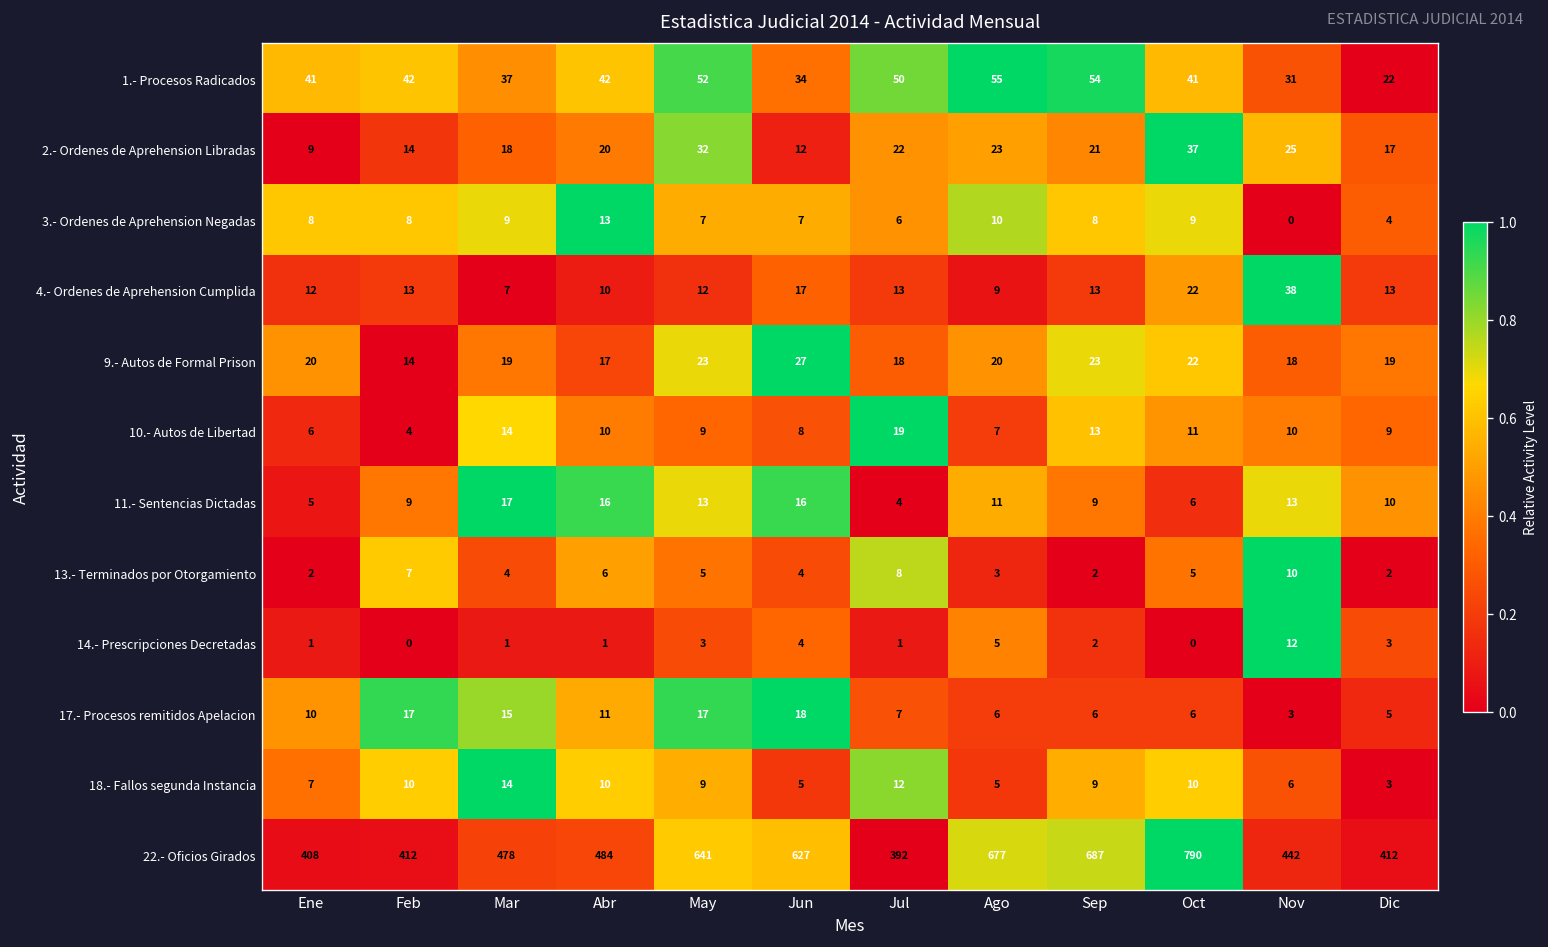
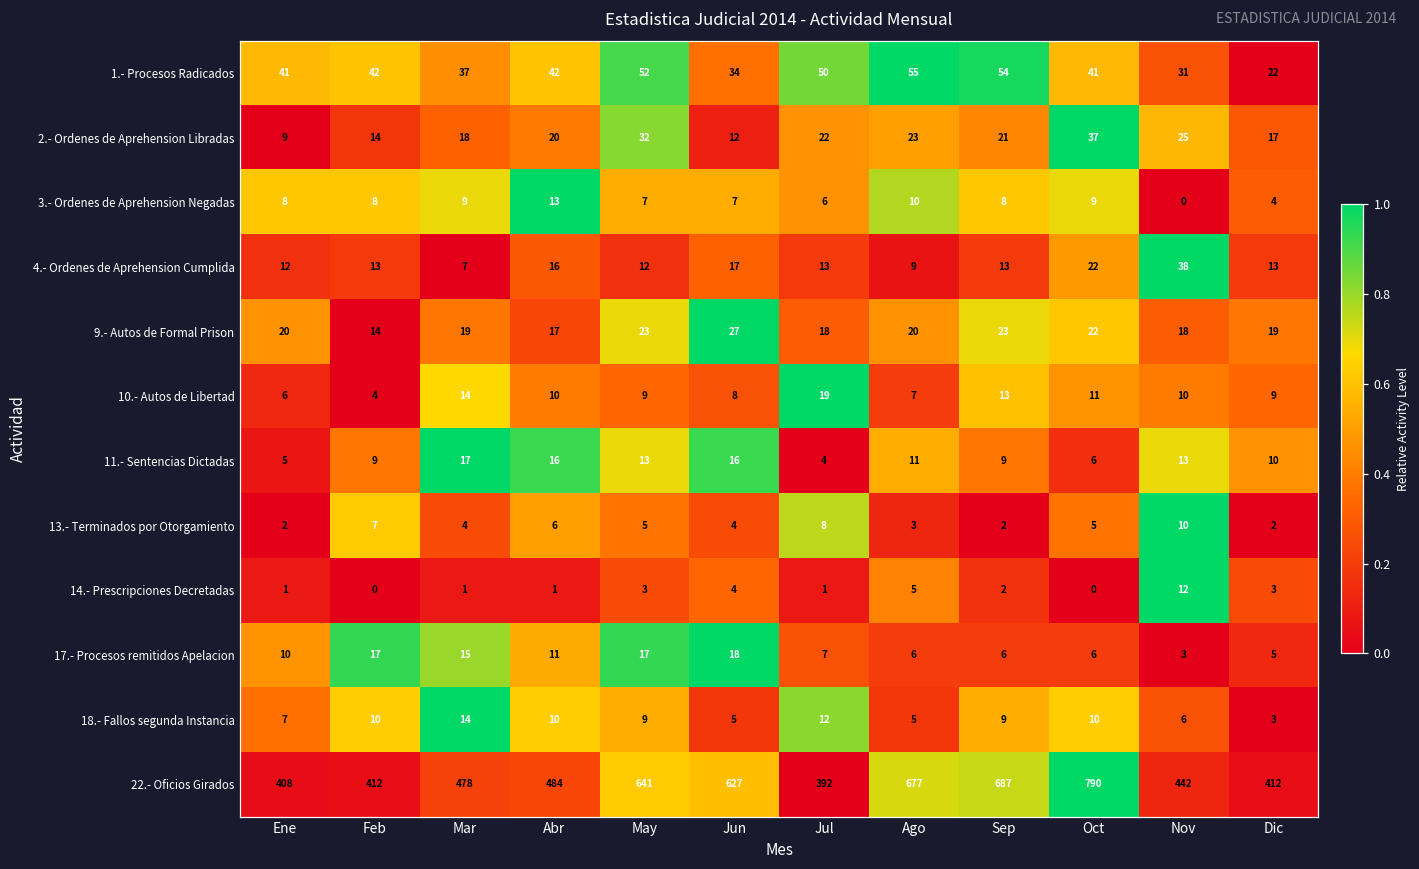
4.- Ordenes de Aprehension Cumplida, Abr: 10 -> 16
